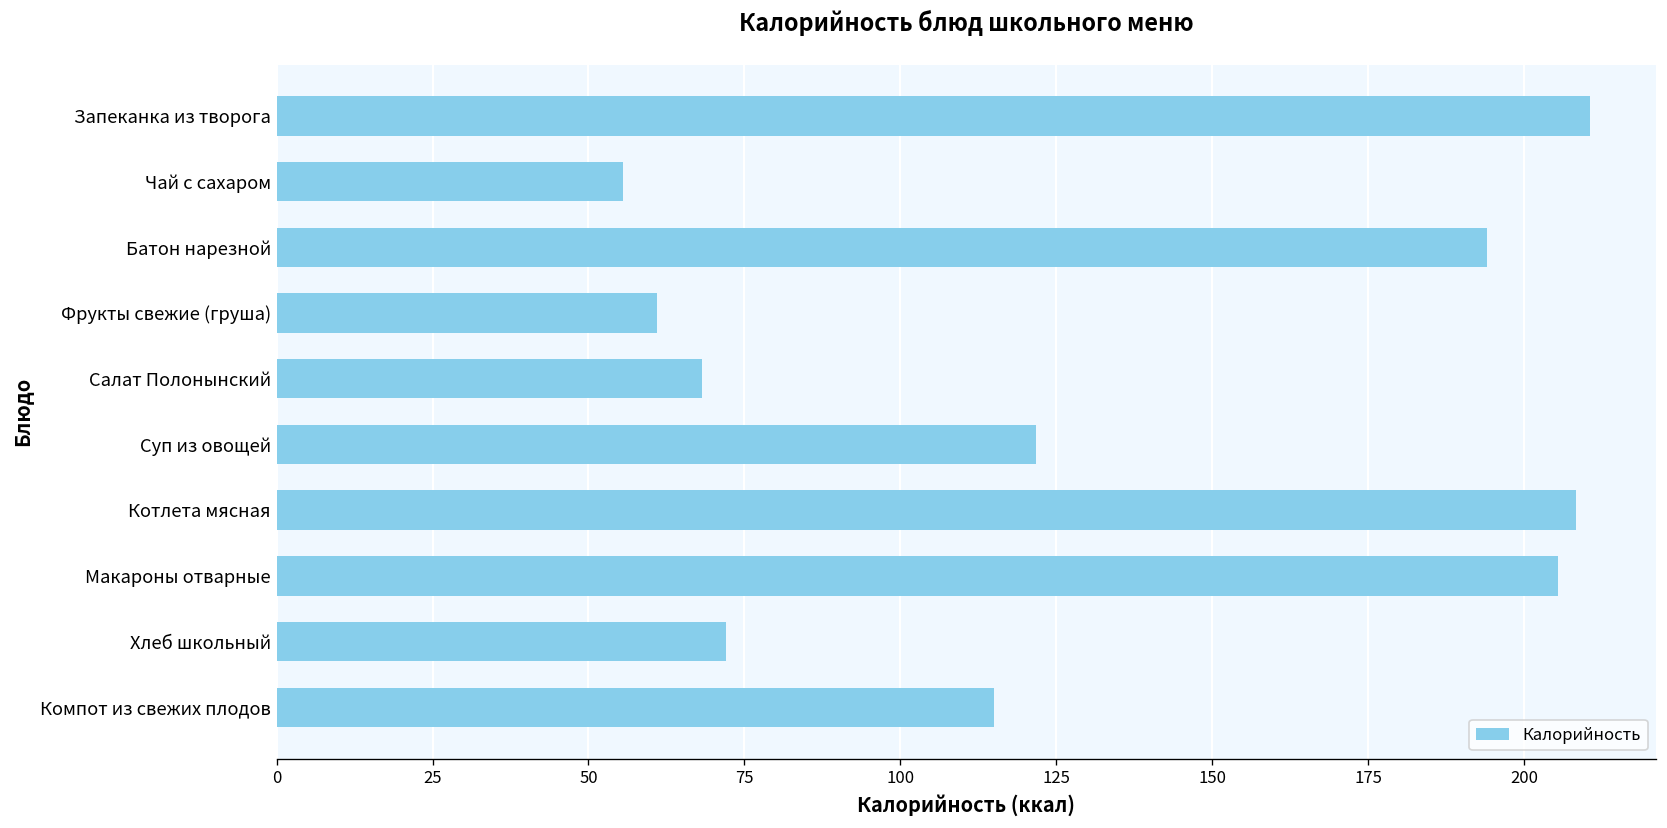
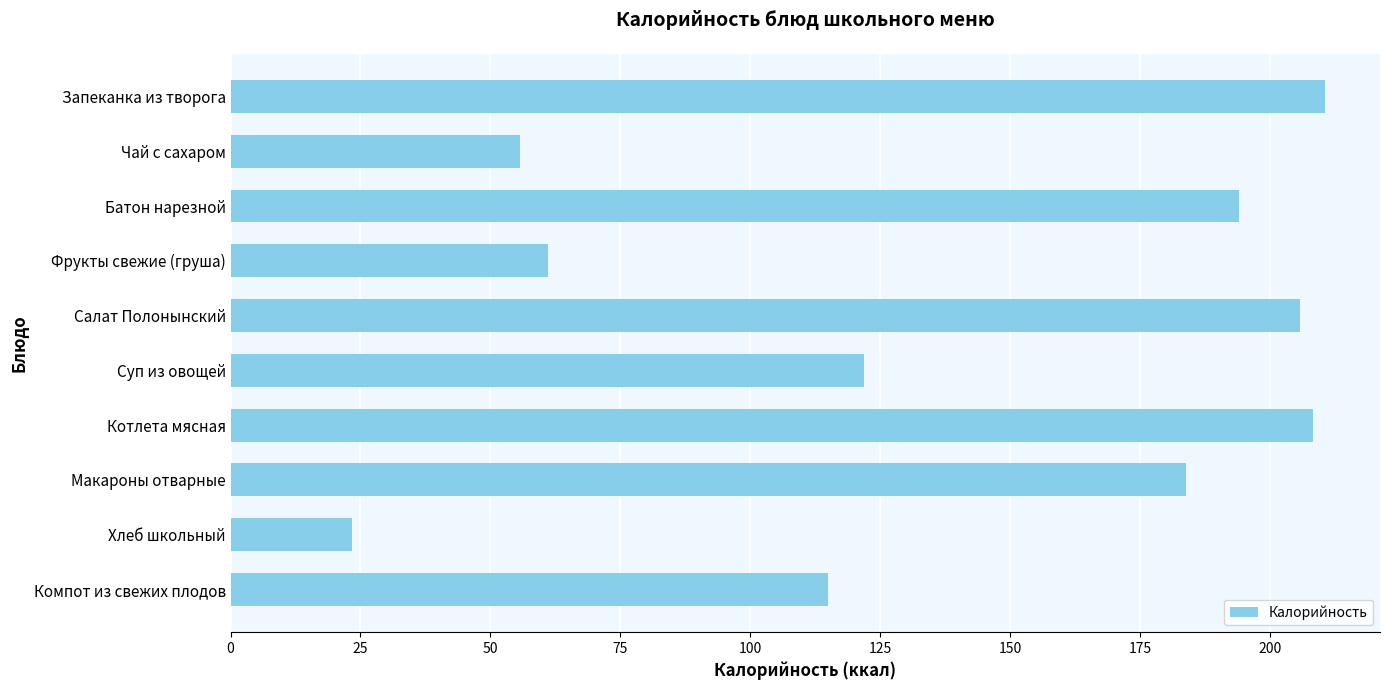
Салат Полонынский: 68 -> 206
Макароны отварные: 205 -> 184
Хлеб школьный: 72 -> 23
